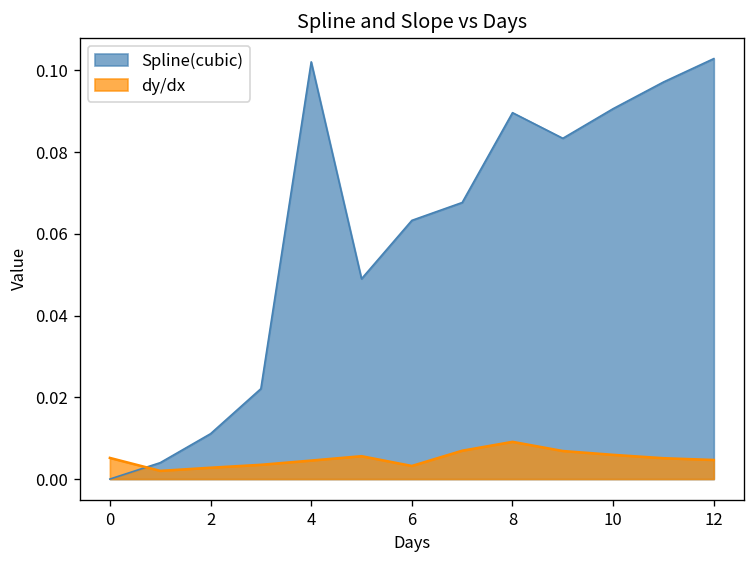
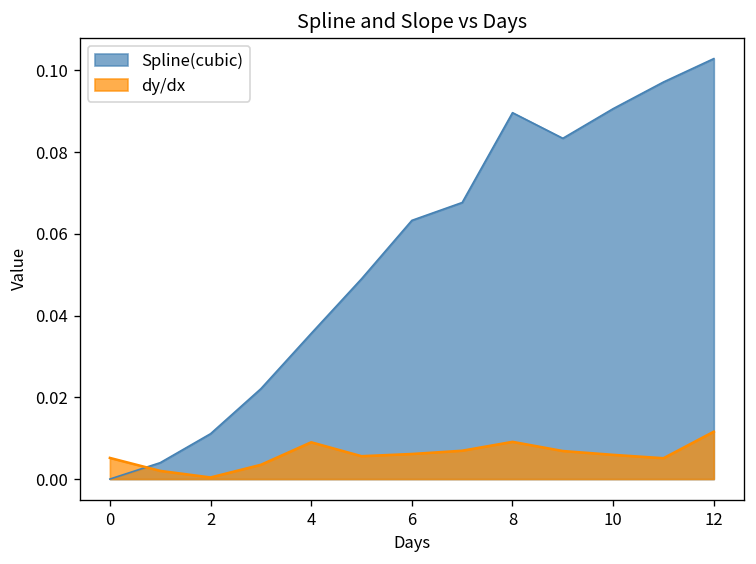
dy/dx, 2: 0.003 -> 0.000
Spline(cubic), 4: 0.102 -> 0.036
dy/dx, 4: 0.005 -> 0.009
dy/dx, 6: 0.003 -> 0.006
dy/dx, 12: 0.005 -> 0.012
